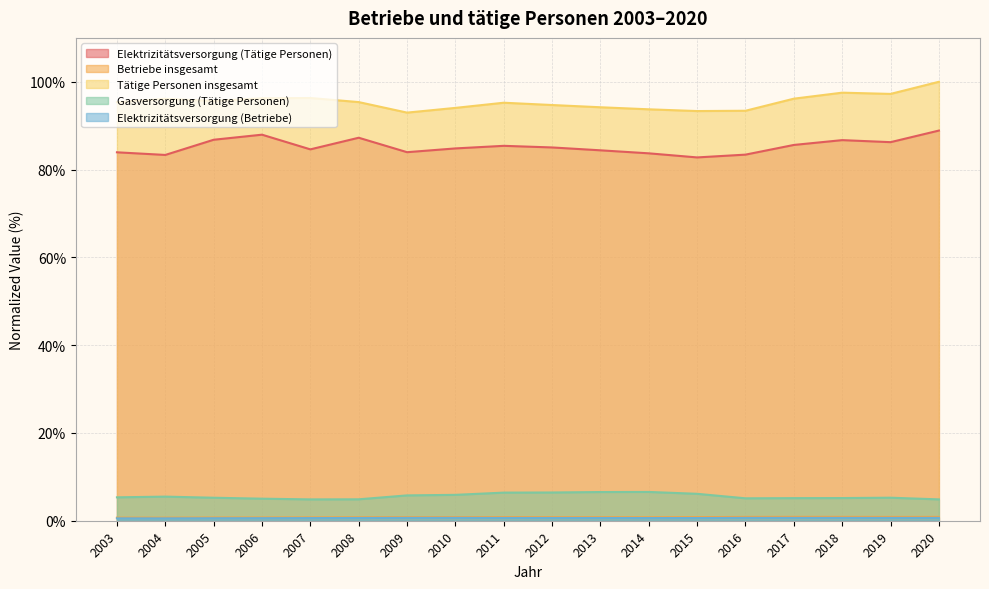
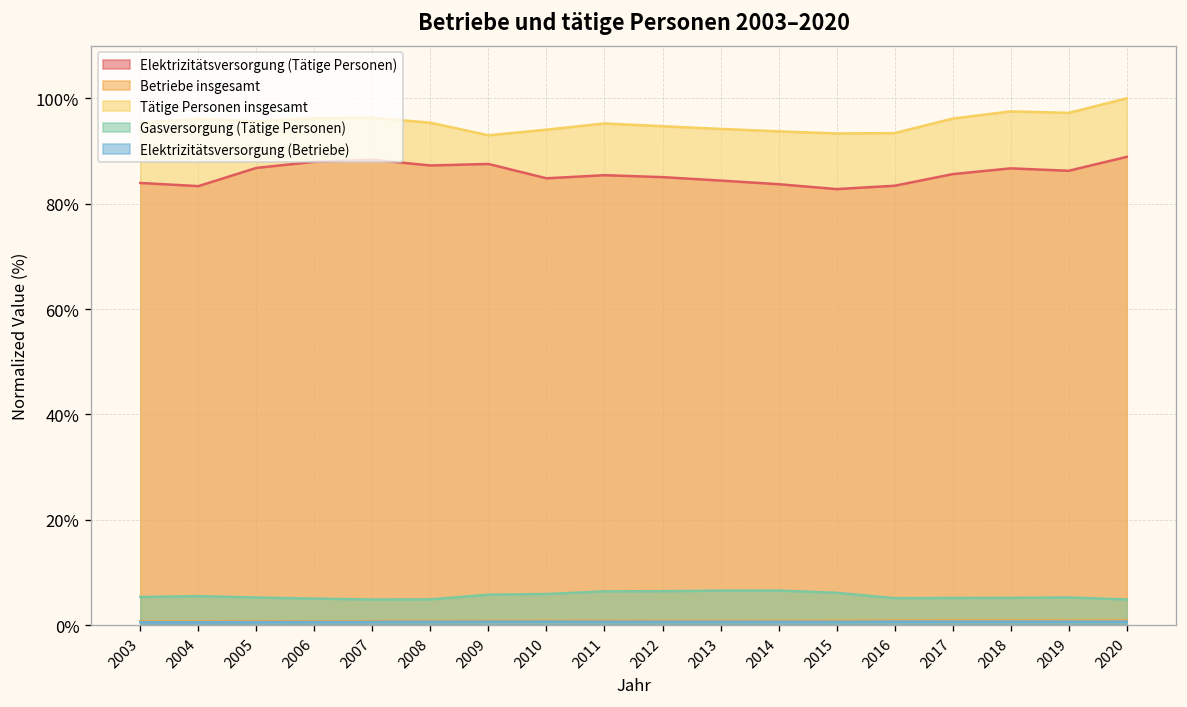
Elektrizitätsversorgung (Tätige Personen), 2007: 85% -> 88%
Elektrizitätsversorgung (Tätige Personen), 2009: 84% -> 88%
